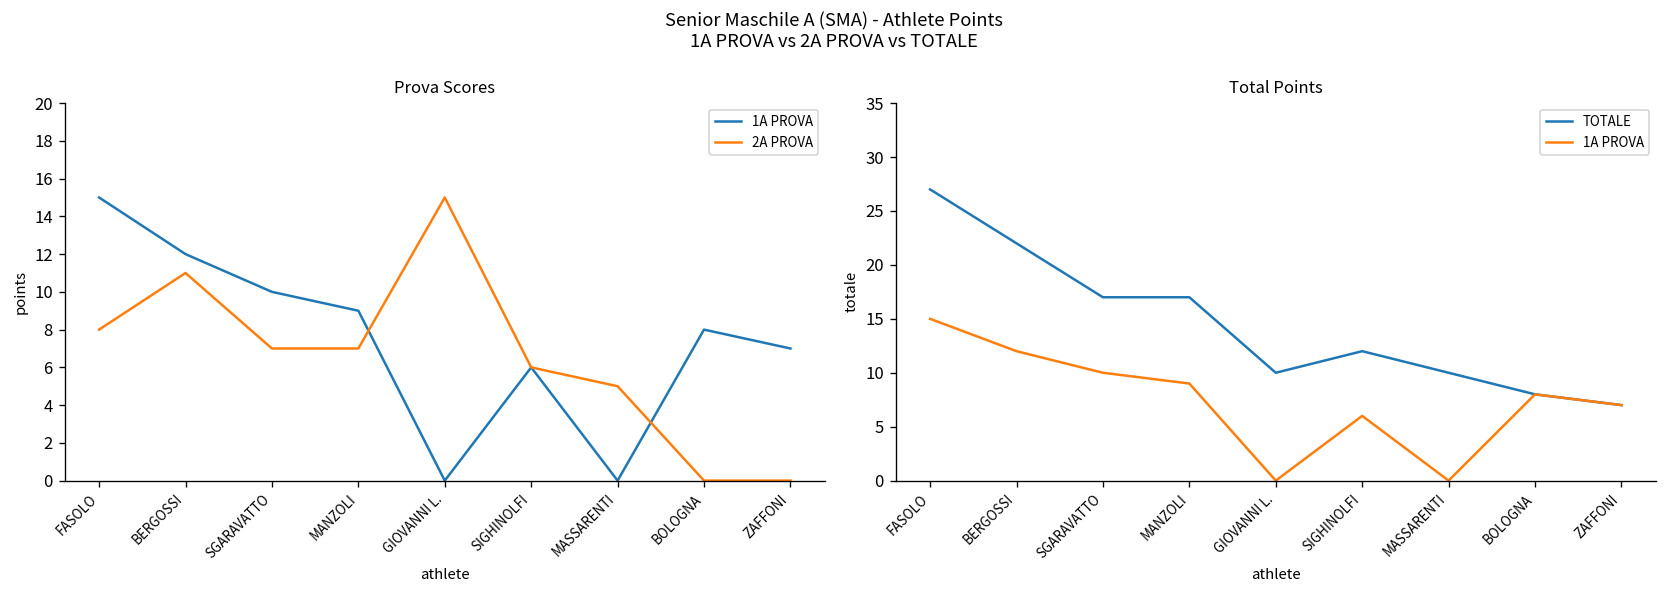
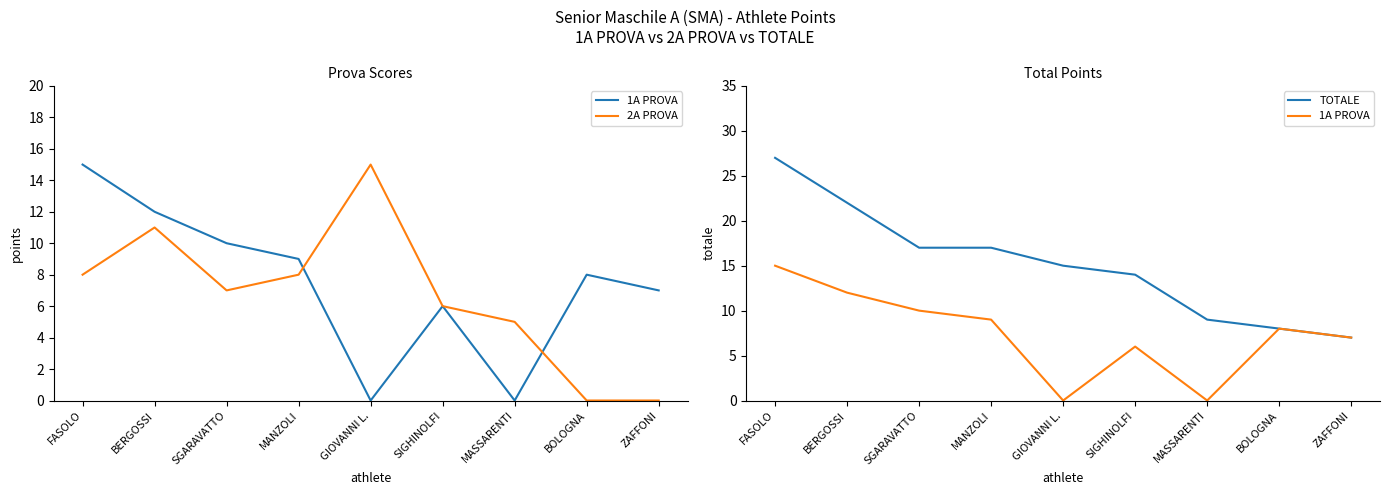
Prova Scores, 2A PROVA, MANZOLI: 7 -> 8
Total Points, TOTALE, GIOVANNI L.: 10 -> 15
Total Points, TOTALE, SIGHINOLFI: 12 -> 14
Total Points, TOTALE, MASSARENTI: 10 -> 9
